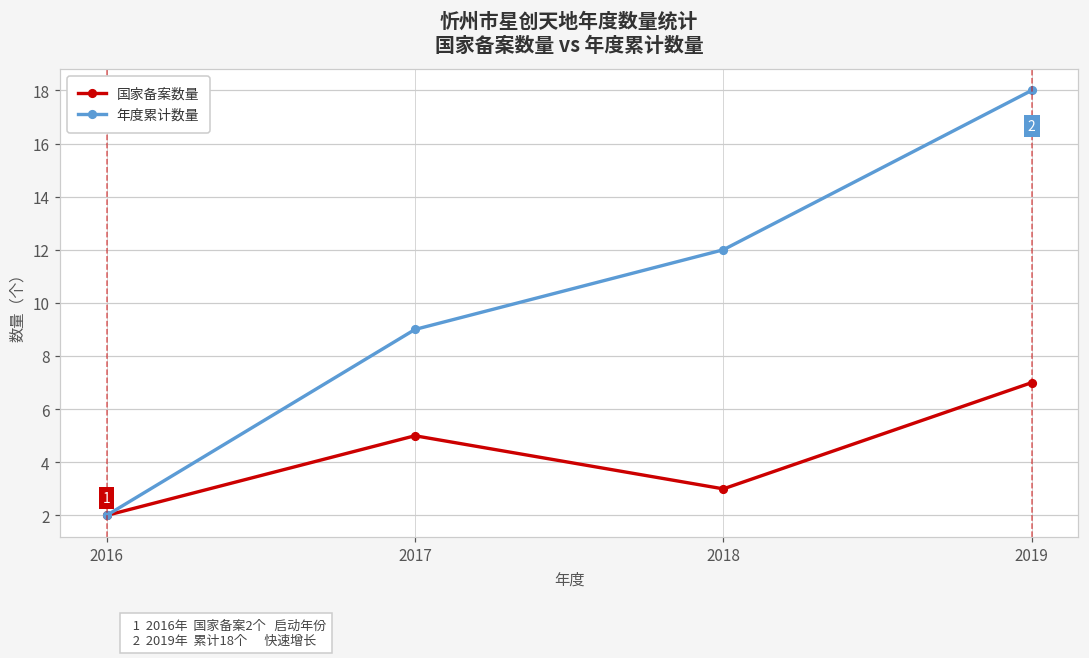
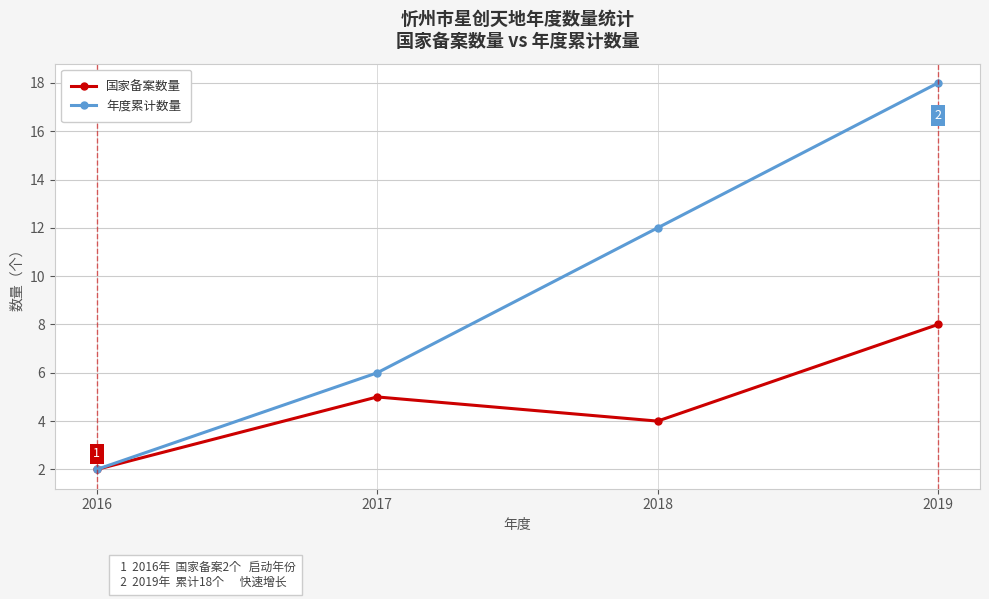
年度累计数量, 2017: 9 -> 6
国家备案数量, 2018: 3 -> 4
国家备案数量, 2019: 7 -> 8
